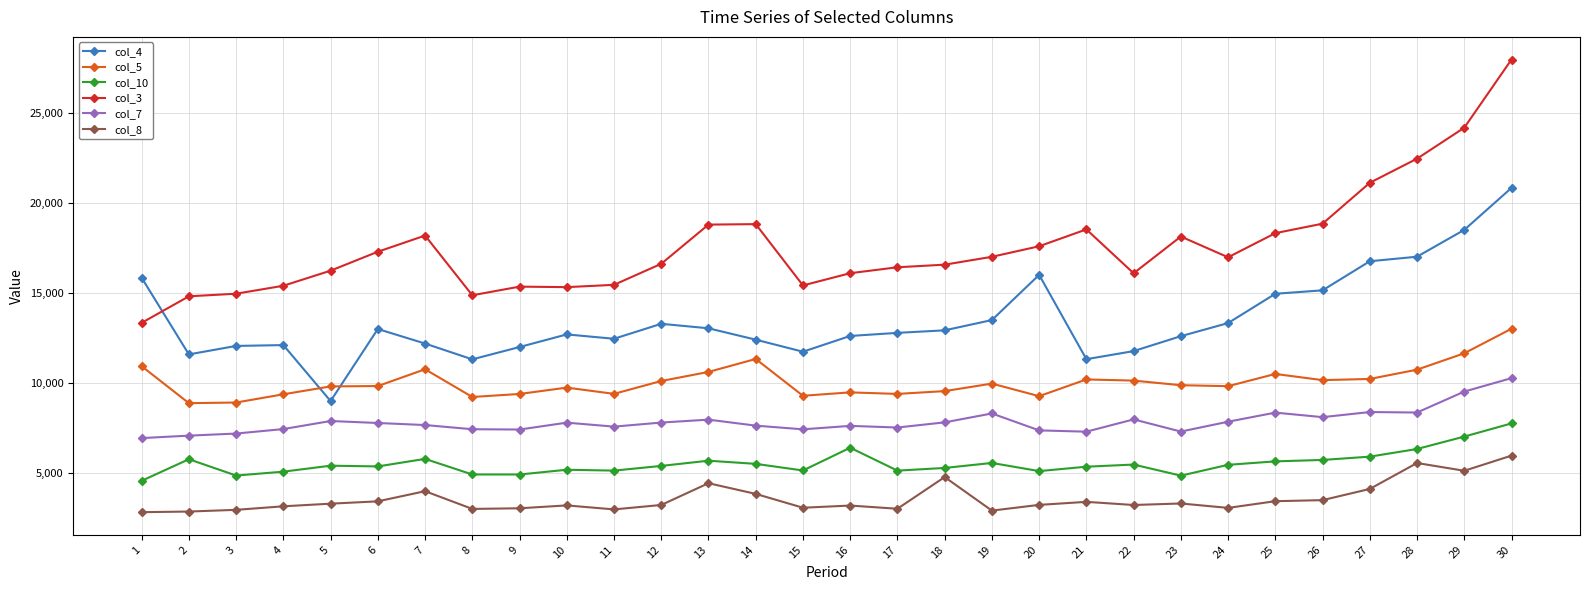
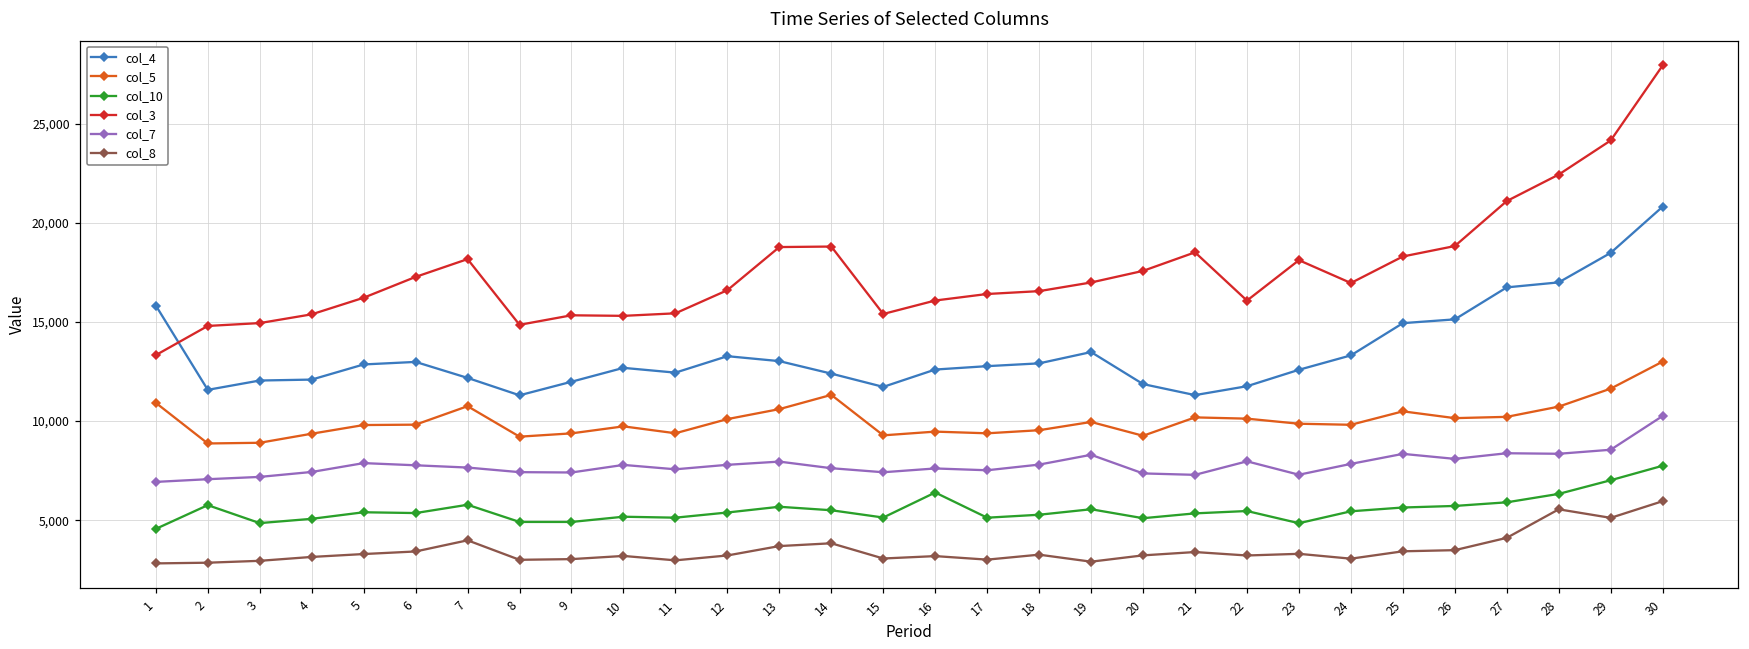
col_4, 5: 9,000 -> 12,900
col_8, 13: 4,400 -> 3,700
col_8, 18: 4,800 -> 3,300
col_4, 20: 16,000 -> 11,900
col_7, 29: 9,500 -> 8,600
